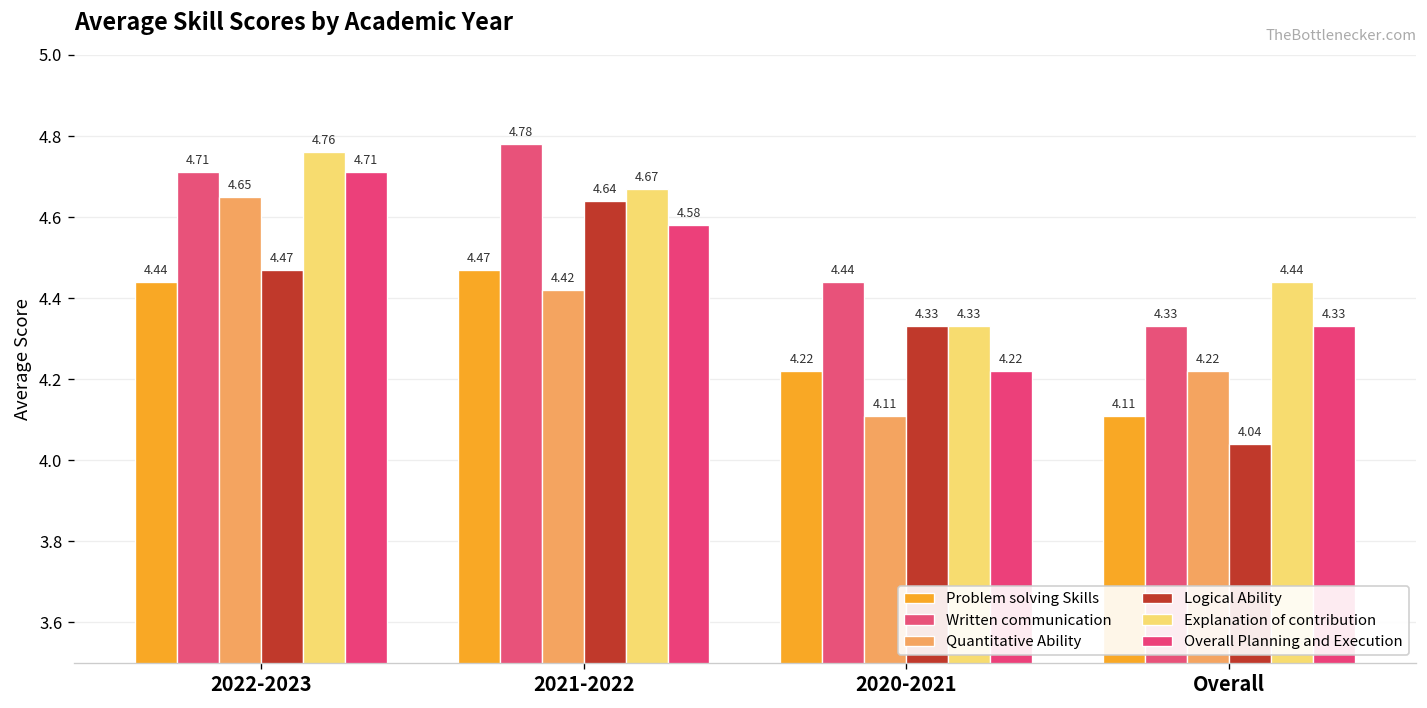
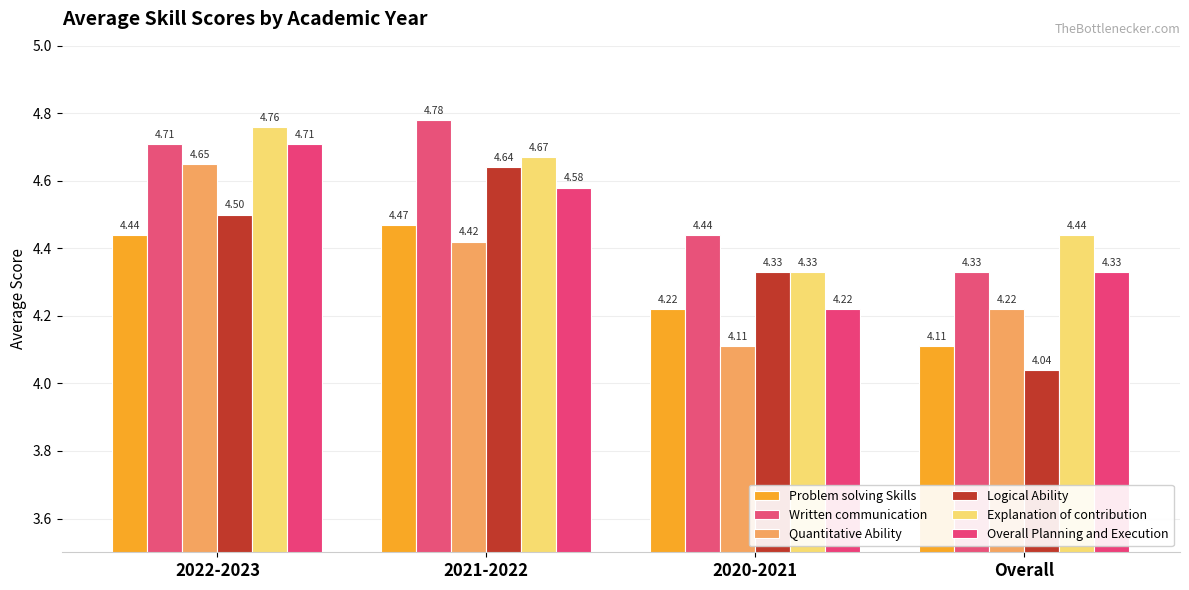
Logical Ability, 2022-2023: 4.47 -> 4.50
